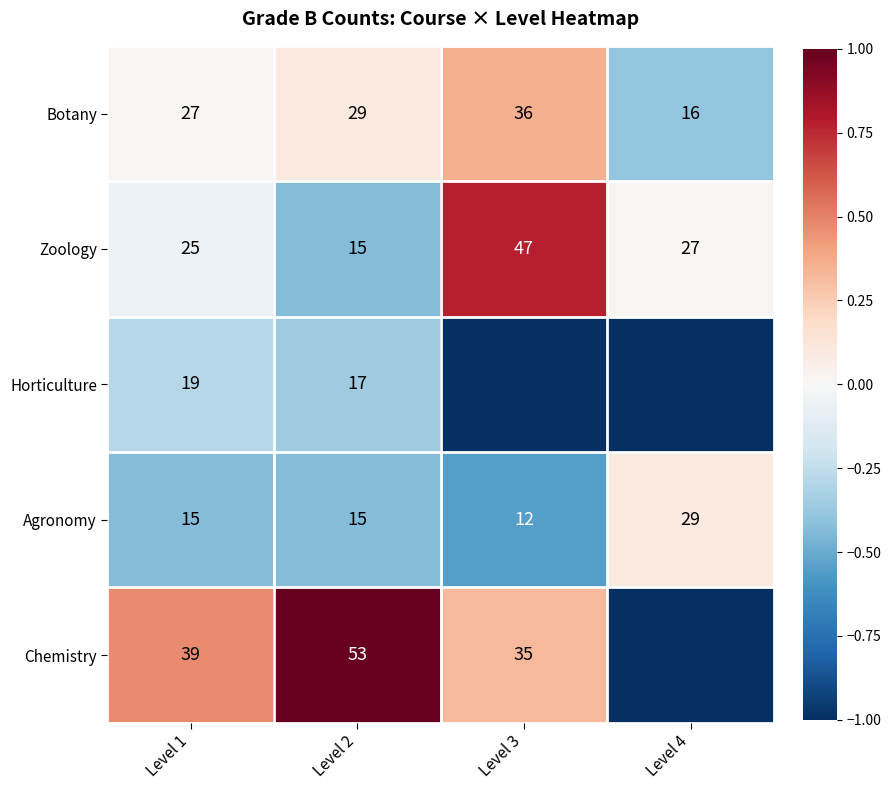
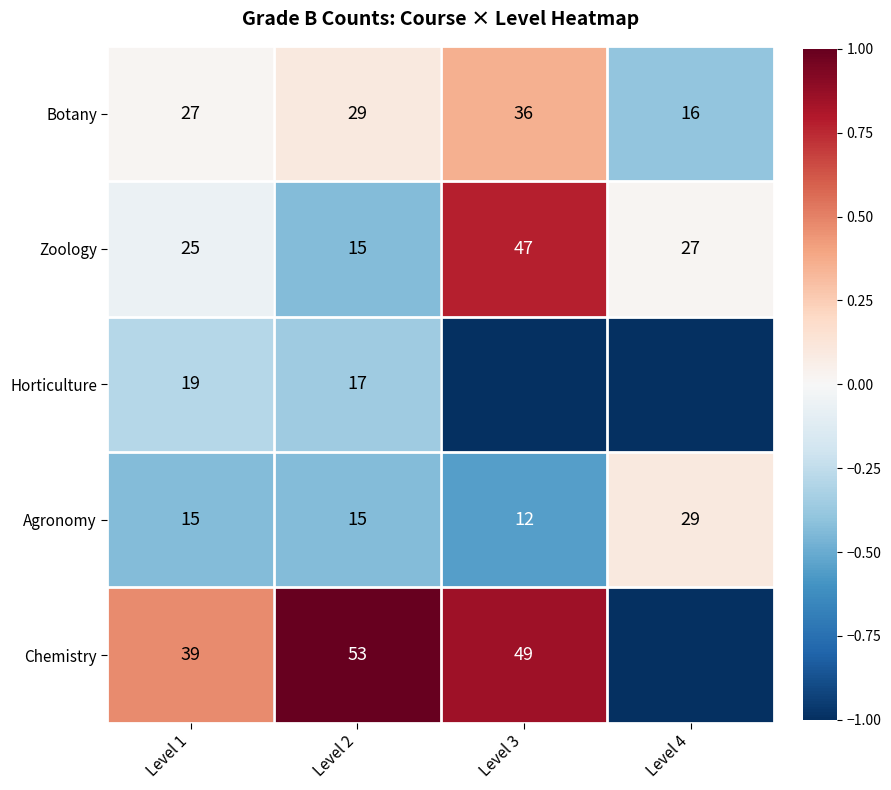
Chemistry, Level 3: 35 -> 49
